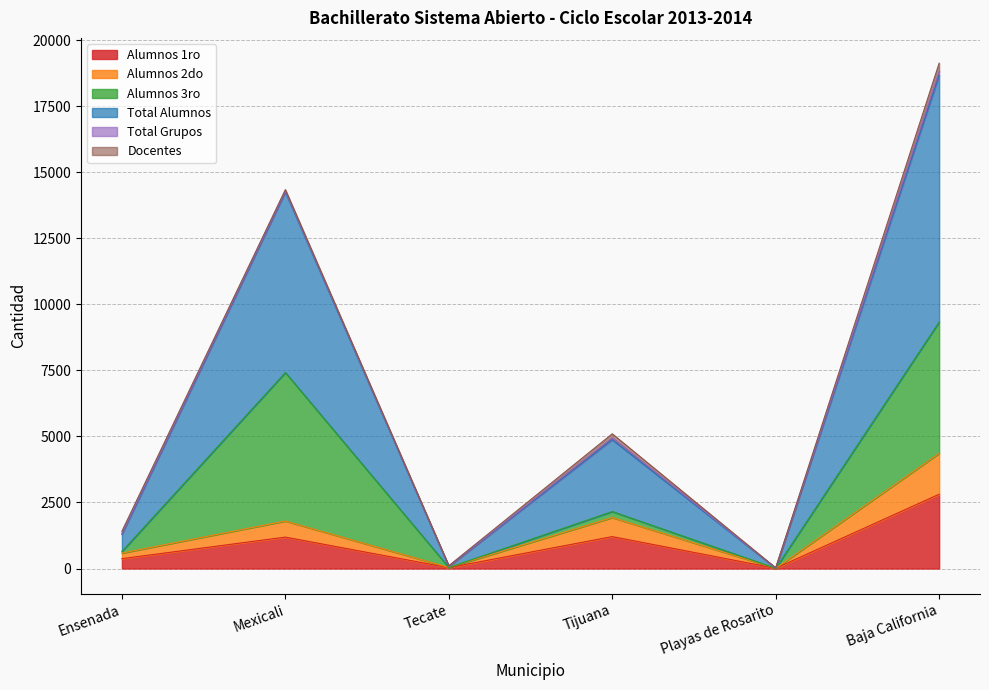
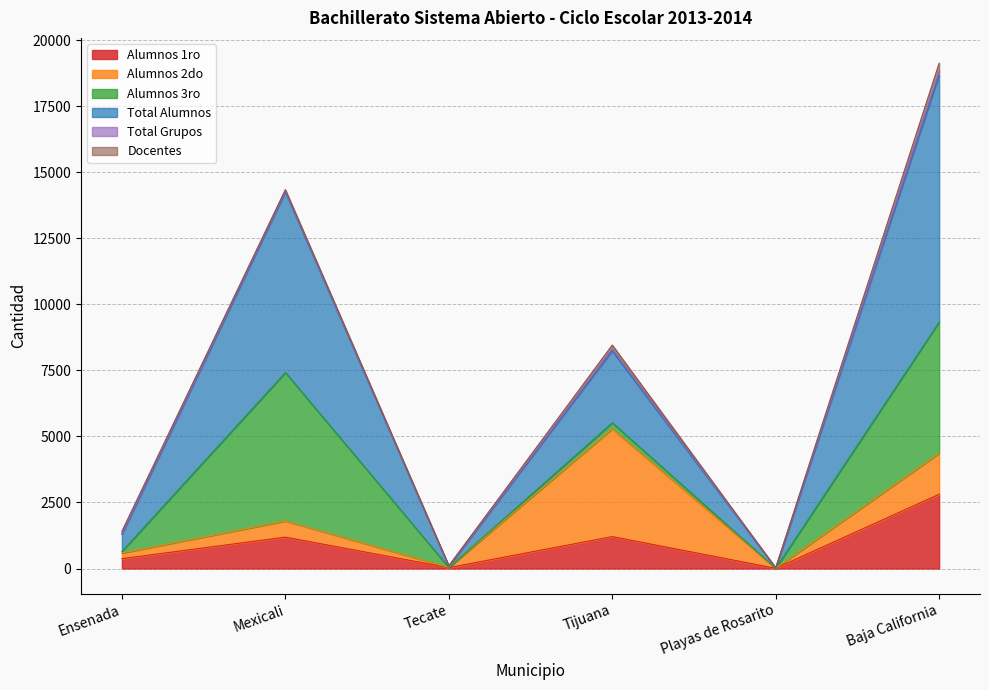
Alumnos 2do, Tijuana: 700 -> 4100
